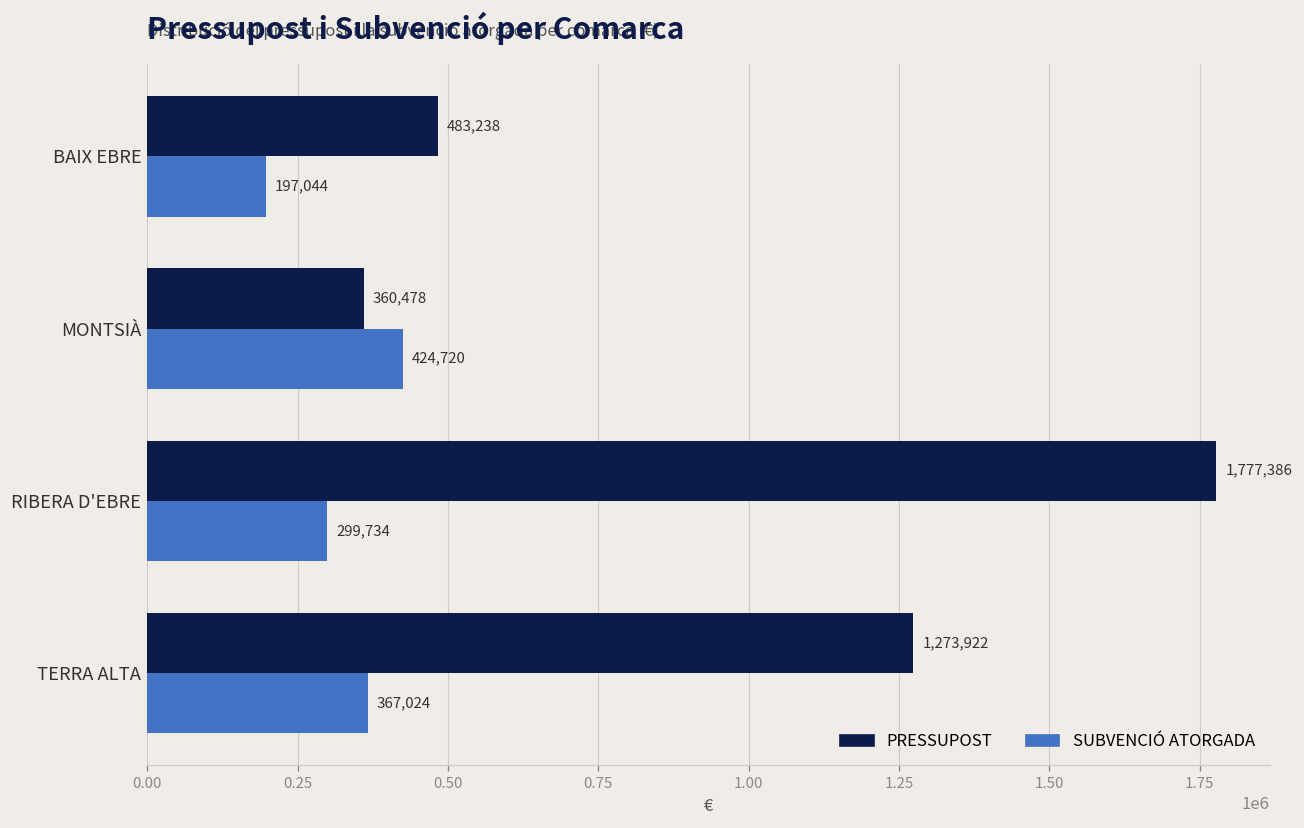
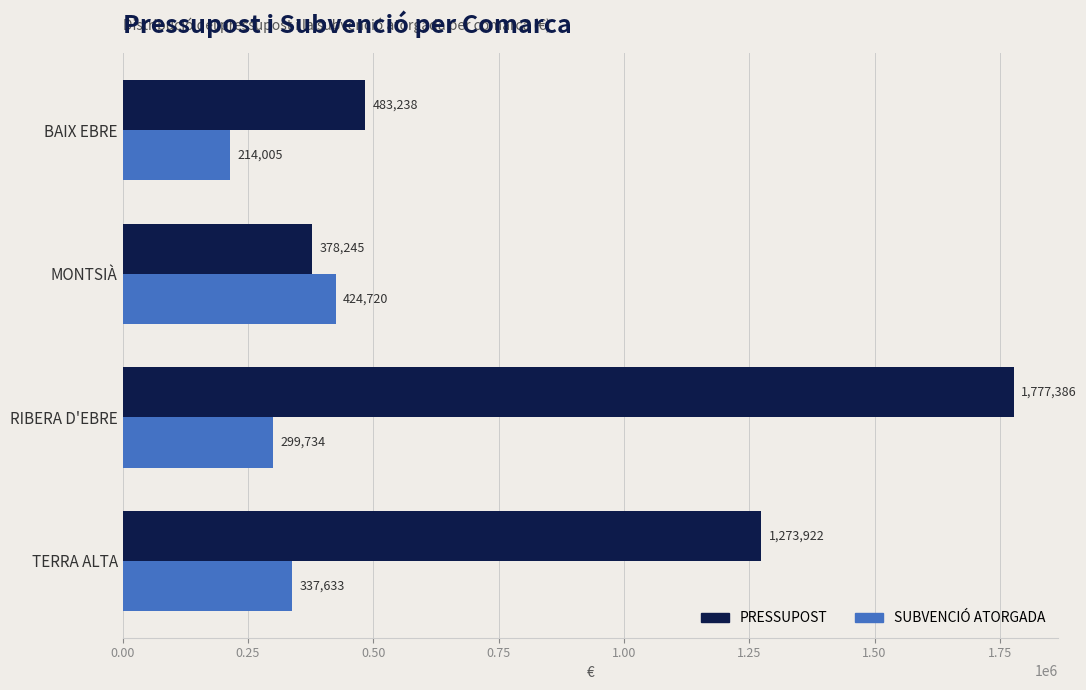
SUBVENCIÓ ATORGADA, BAIX EBRE: 197,044 -> 214,005
PRESSUPOST, MONTSIÀ: 360,478 -> 378,245
SUBVENCIÓ ATORGADA, TERRA ALTA: 367,024 -> 337,633
